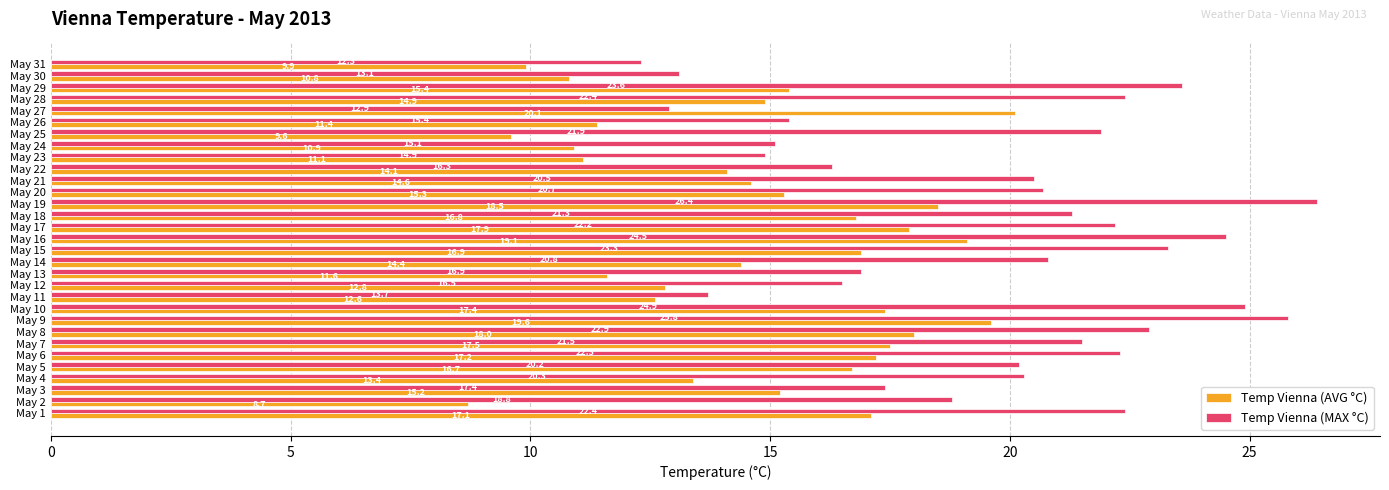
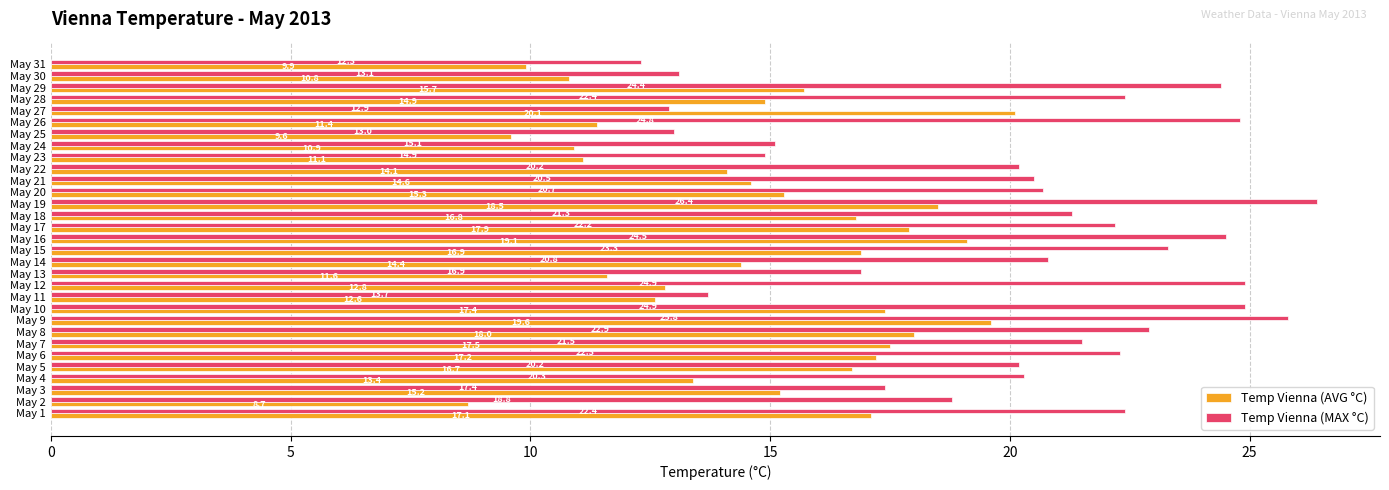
Temp Vienna (MAX °C), May 29: 23.6 -> 24.4
Temp Vienna (AVG °C), May 29: 15.4 -> 15.7
Temp Vienna (MAX °C), May 26: 15.4 -> 24.8
Temp Vienna (MAX °C), May 25: 21.9 -> 13.0
Temp Vienna (MAX °C), May 22: 16.3 -> 20.2
Temp Vienna (MAX °C), May 12: 16.5 -> 24.9
